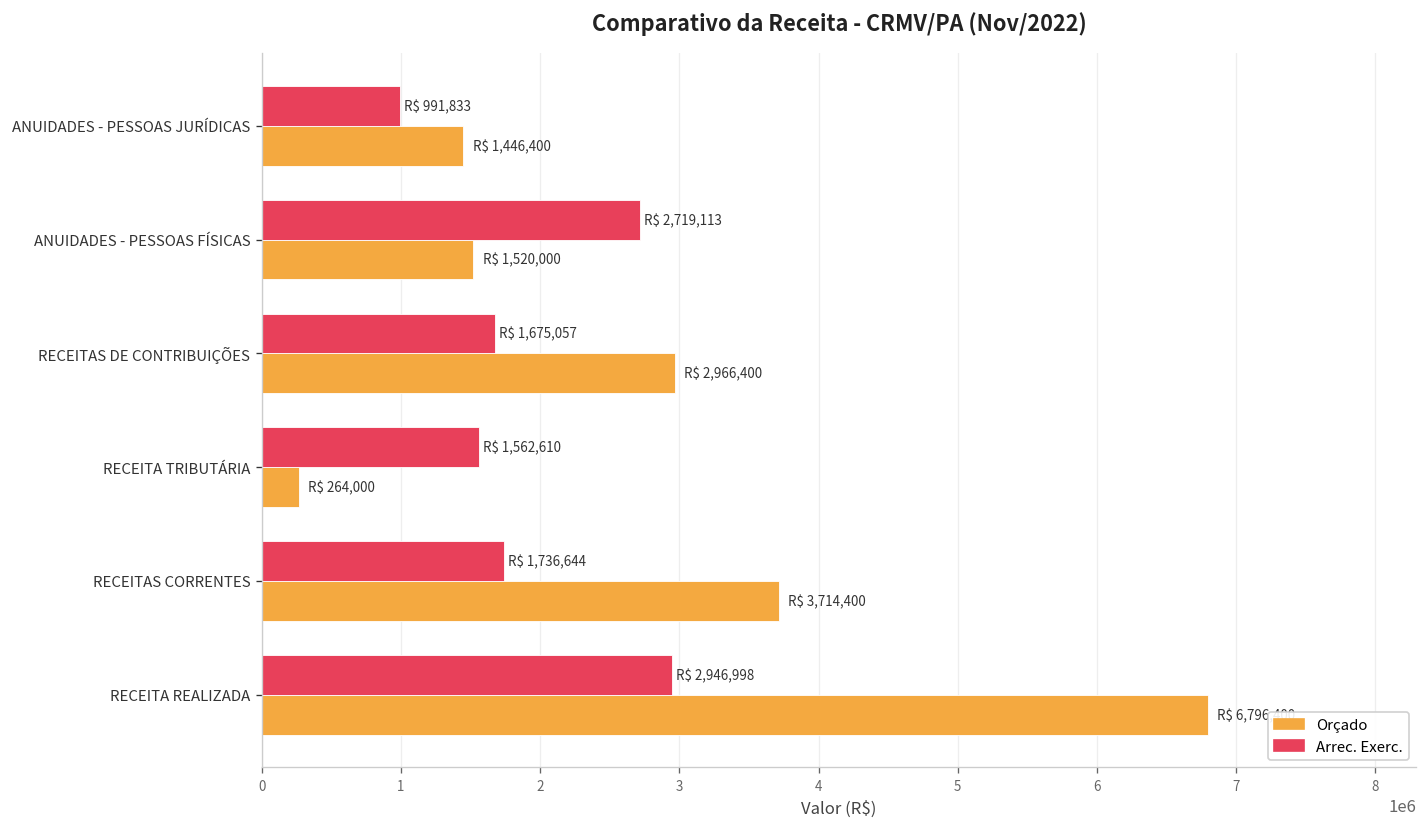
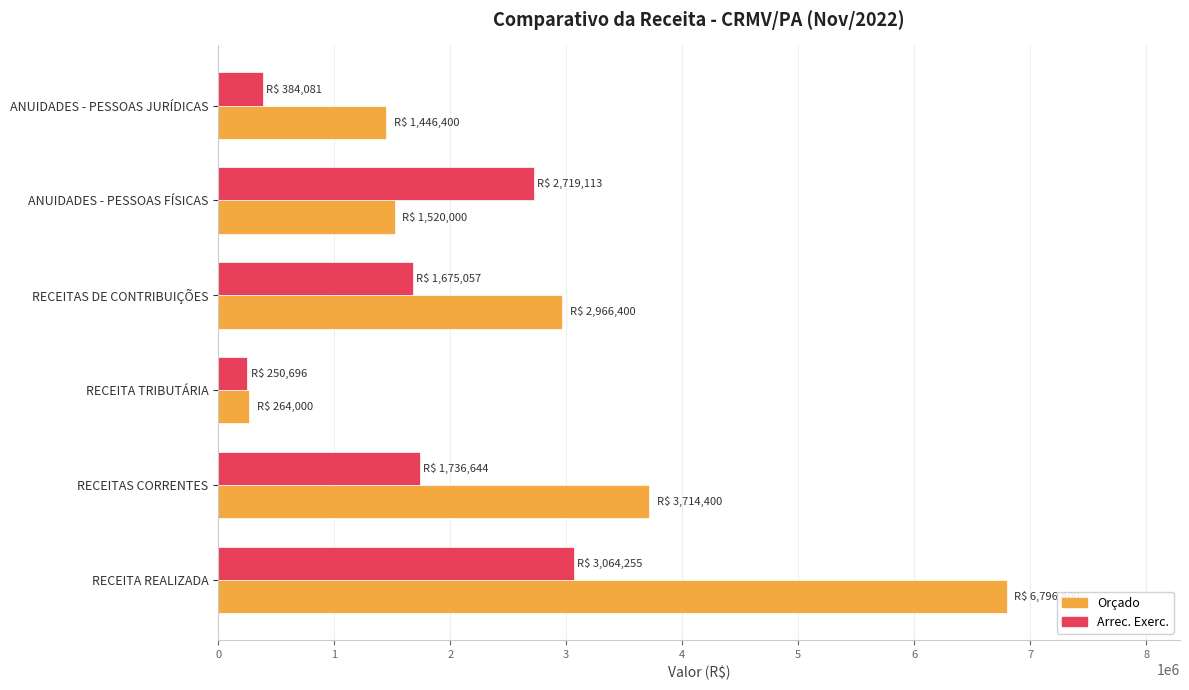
Arrec. Exerc., ANUIDADES - PESSOAS JURÍDICAS: 991,833 -> 384,081
Arrec. Exerc., RECEITA TRIBUTÁRIA: 1,562,610 -> 250,696
Arrec. Exerc., RECEITA REALIZADA: 2,946,998 -> 3,064,255
